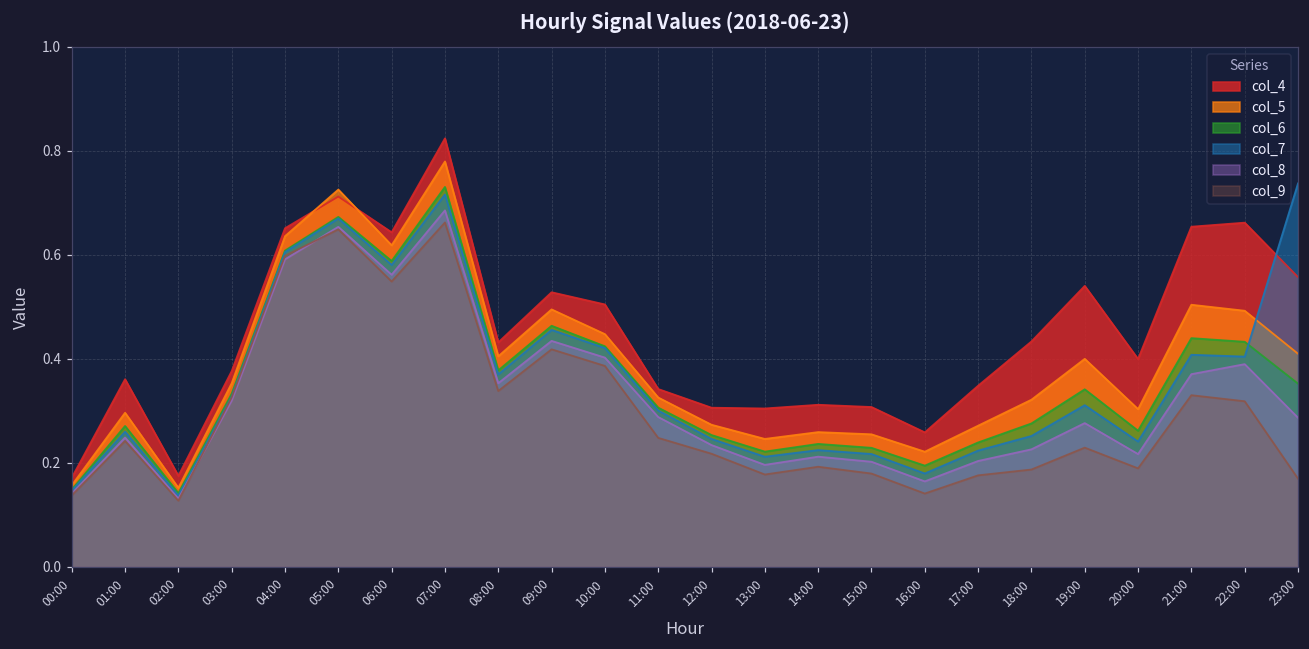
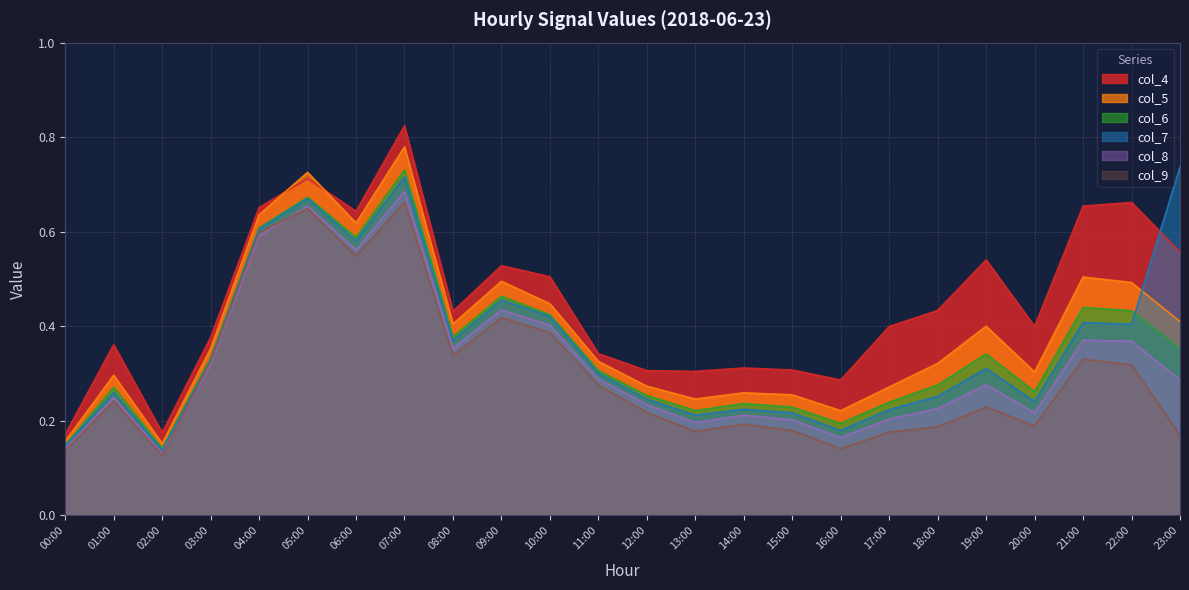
col_9, 11:00: 0.25 -> 0.28
col_4, 16:00: 0.26 -> 0.29
col_4, 17:00: 0.35 -> 0.40
col_8, 22:00: 0.39 -> 0.37
